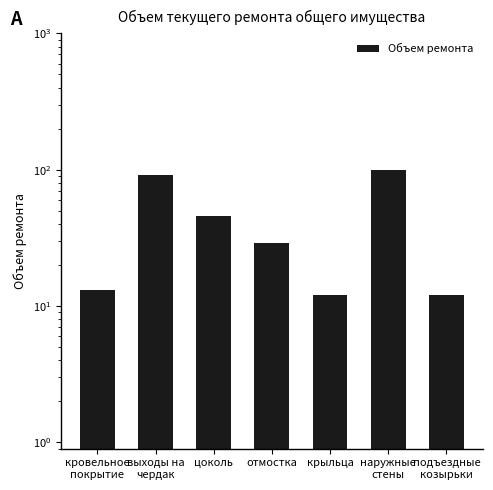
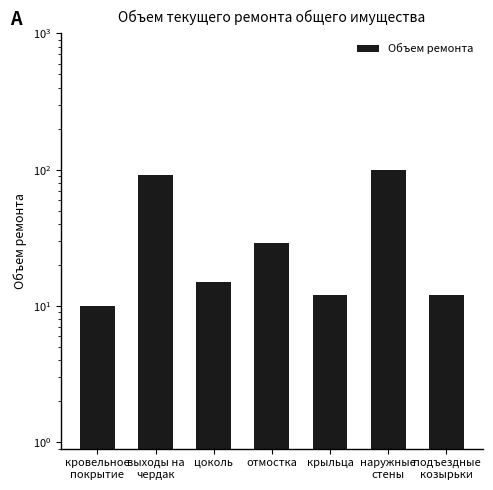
кровельное покрытие: 13 -> 10
цоколь: 46 -> 15
